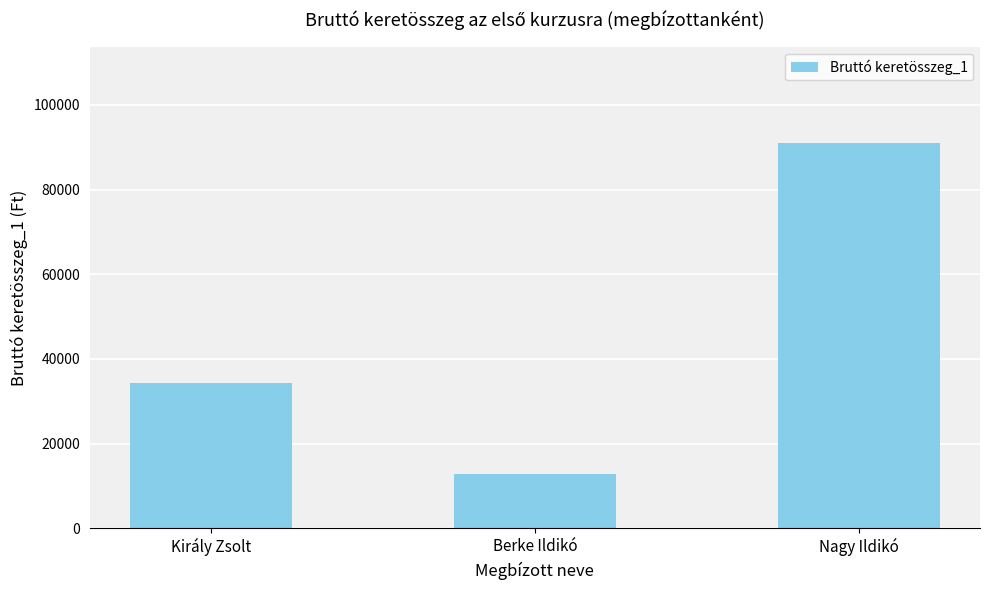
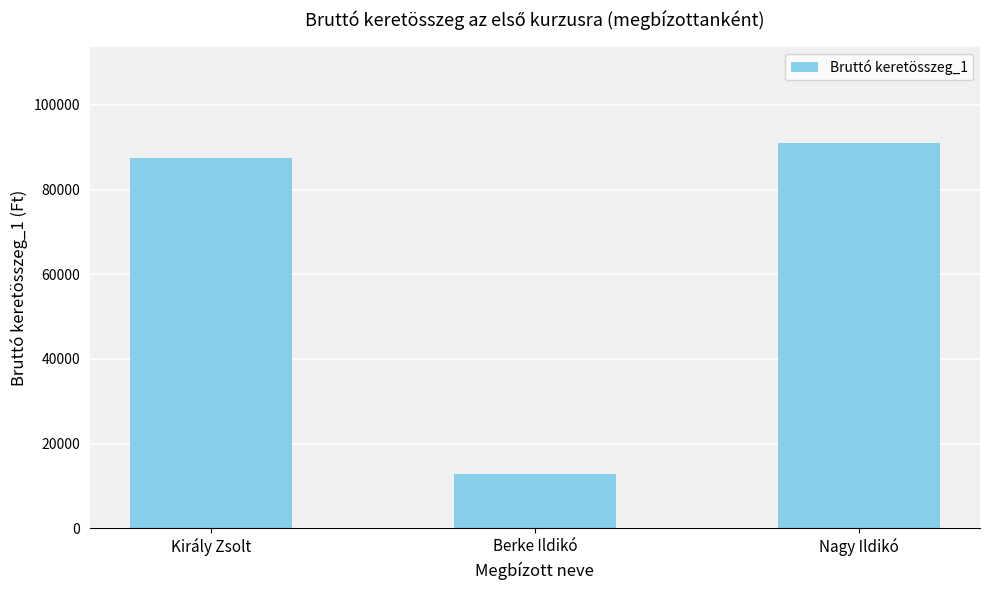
Király Zsolt: 34000 -> 88000
